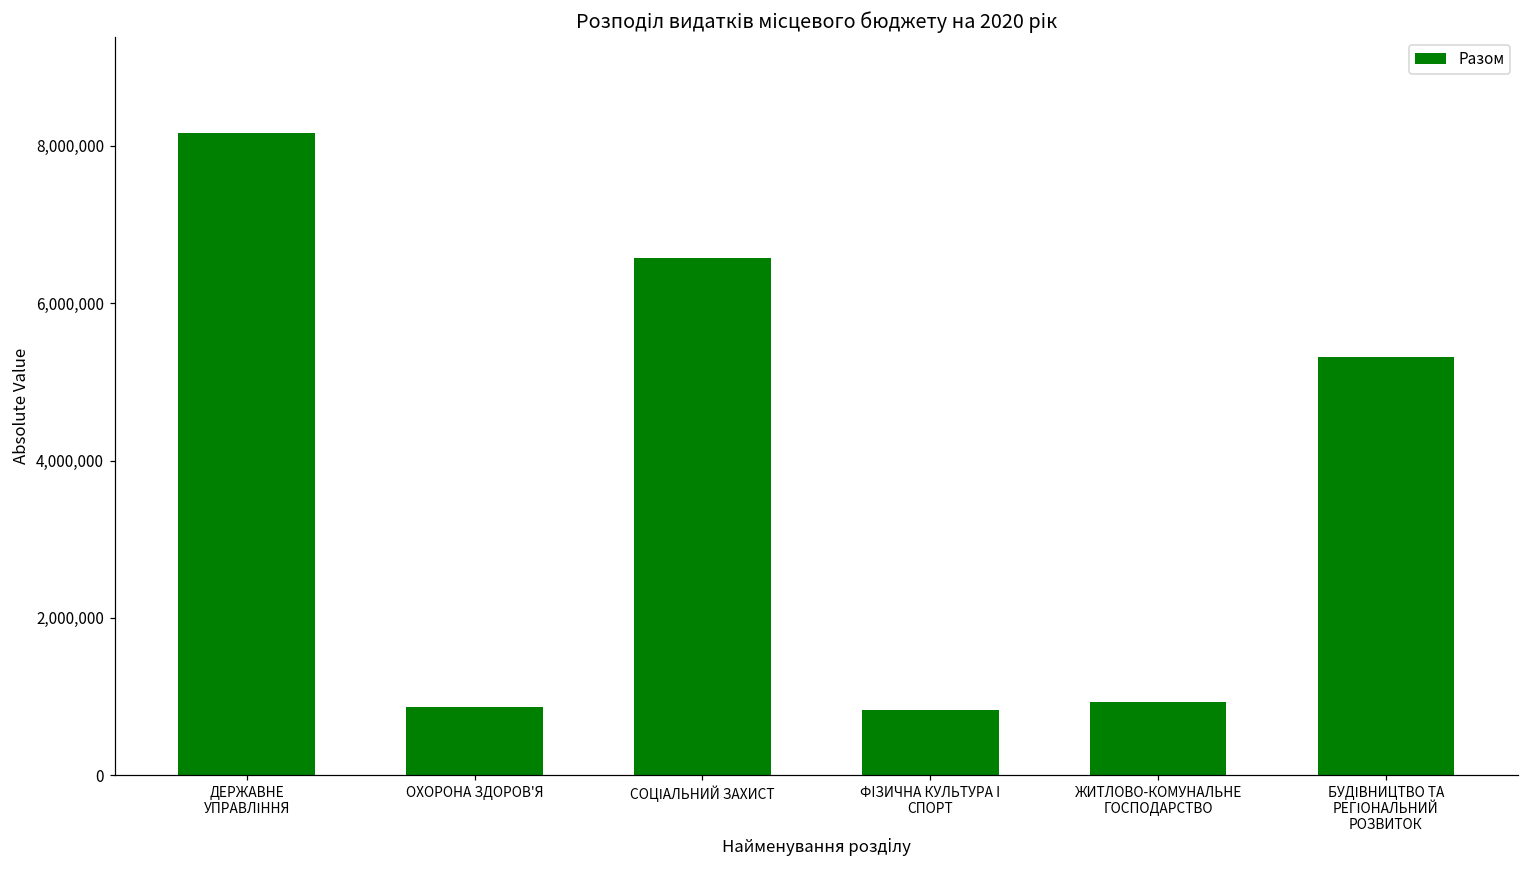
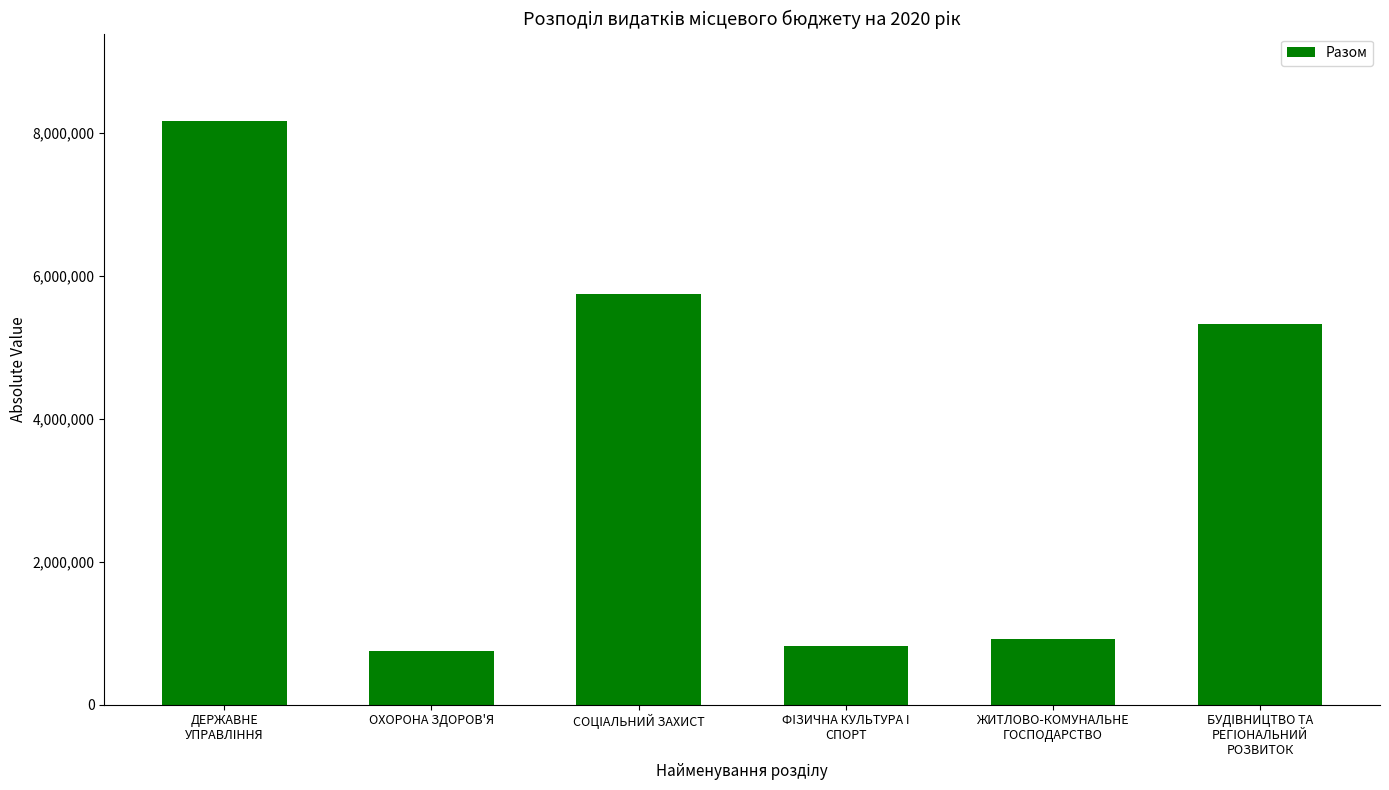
ОХОРОНА ЗДОРОВ'Я: 900,000 -> 700,000
СОЦІАЛЬНИЙ ЗАХИСТ: 6,600,000 -> 5,700,000
